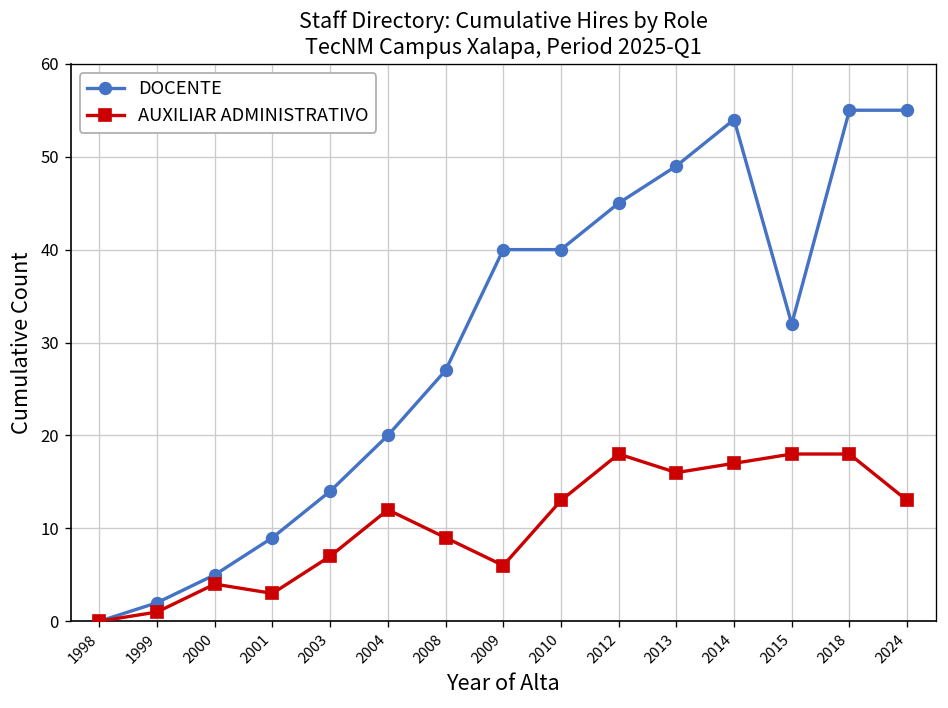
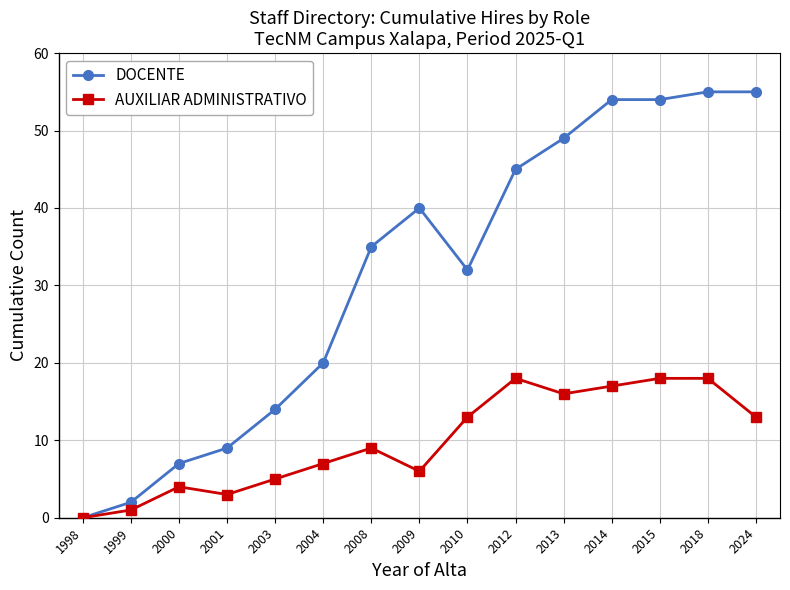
DOCENTE, 2000: 5 -> 7
AUXILIAR ADMINISTRATIVO, 2003: 7 -> 5
AUXILIAR ADMINISTRATIVO, 2004: 12 -> 7
DOCENTE, 2008: 27 -> 35
DOCENTE, 2010: 40 -> 32
DOCENTE, 2015: 32 -> 54
